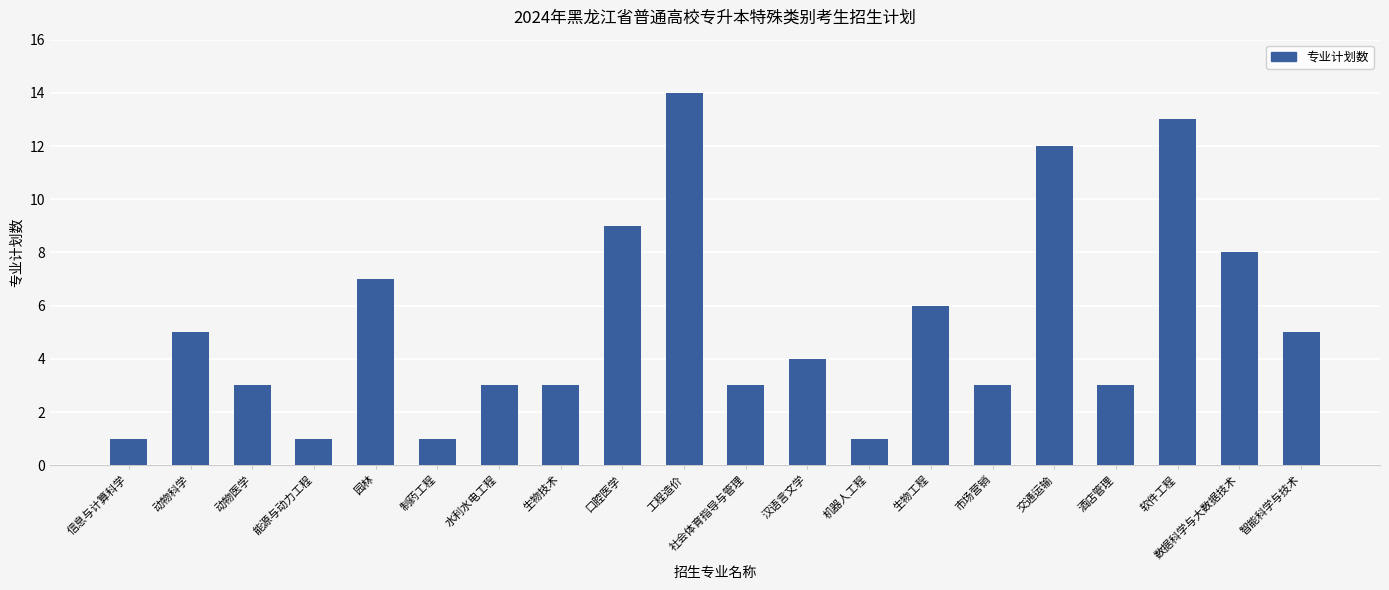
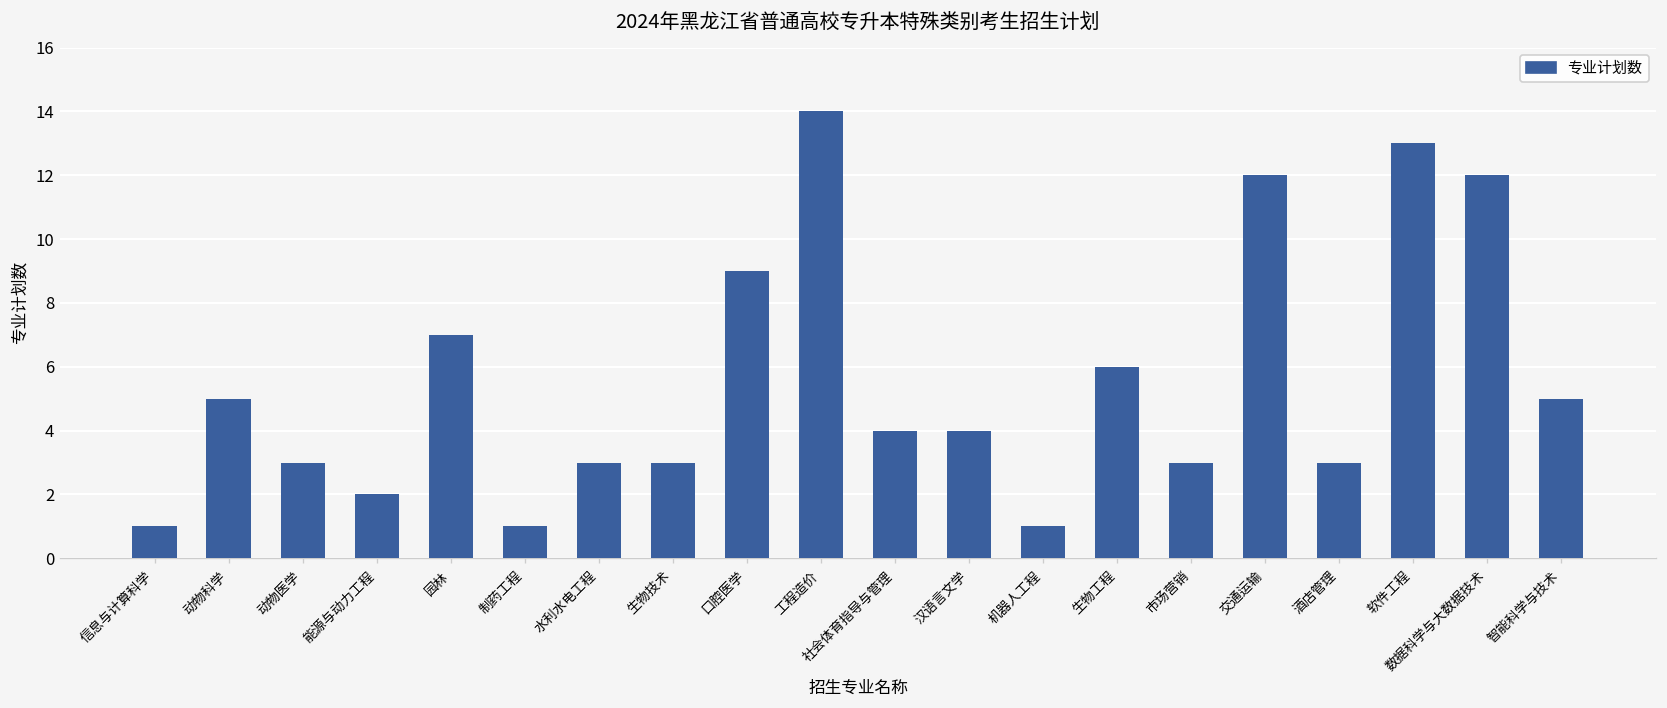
能源与动力工程: 1 -> 2
社会体育指导与管理: 3 -> 4
数据科学与大数据技术: 8 -> 12
